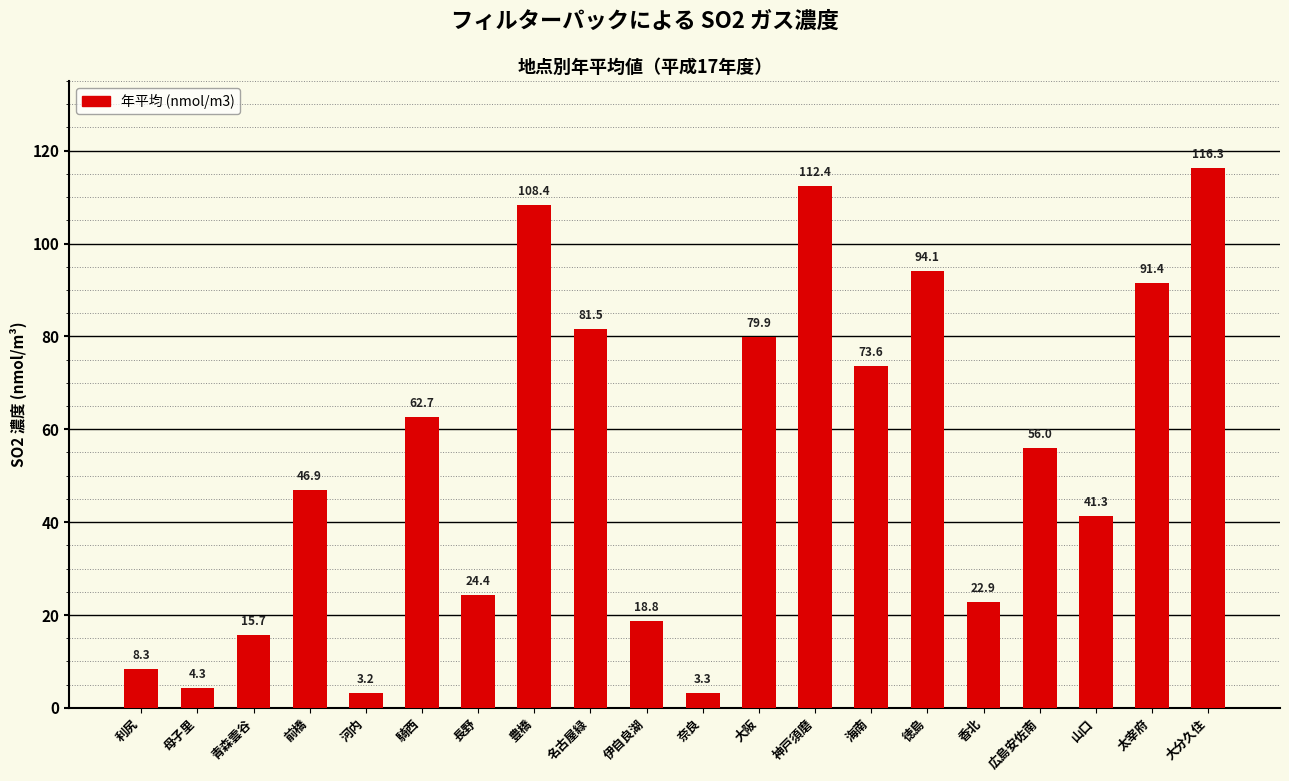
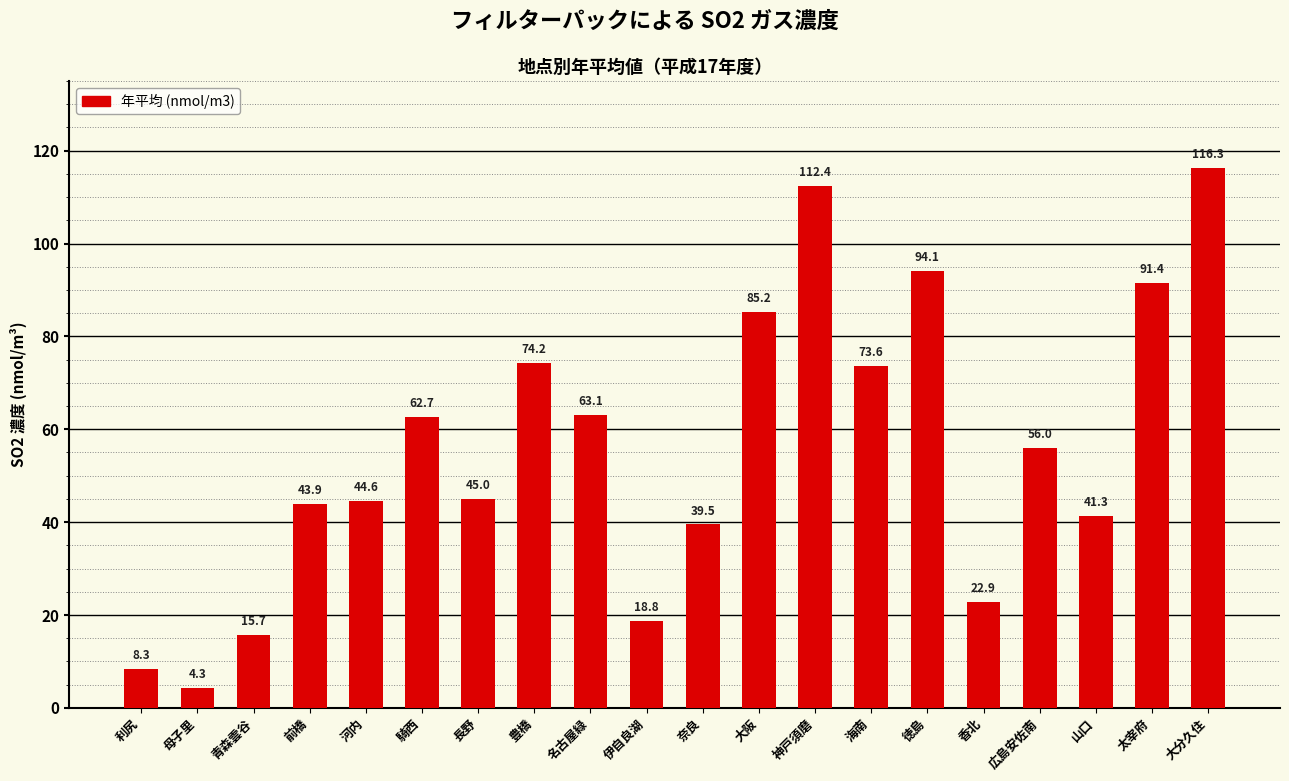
前橋: 46.9 -> 43.9
河内: 3.2 -> 44.6
長野: 24.4 -> 45.0
豊橋: 108.4 -> 74.2
名古屋緑: 81.5 -> 63.1
奈良: 3.3 -> 39.5
大阪: 79.9 -> 85.2
